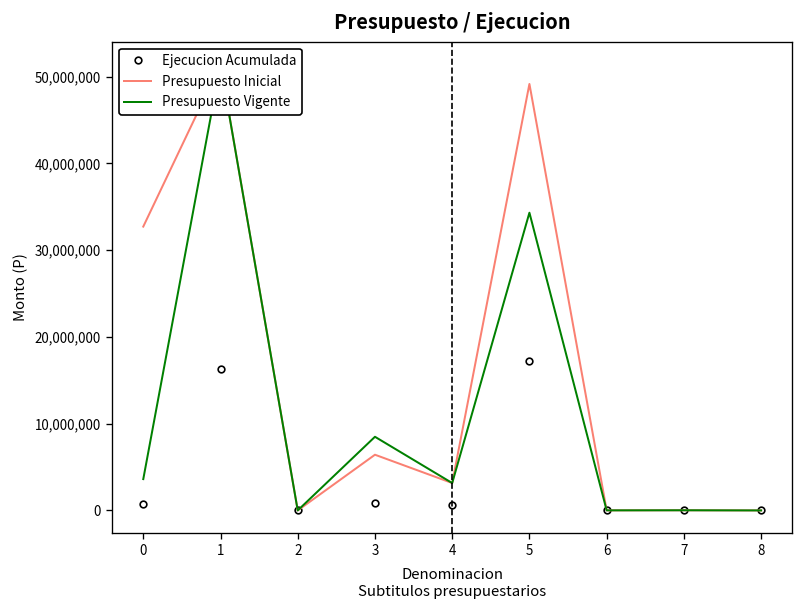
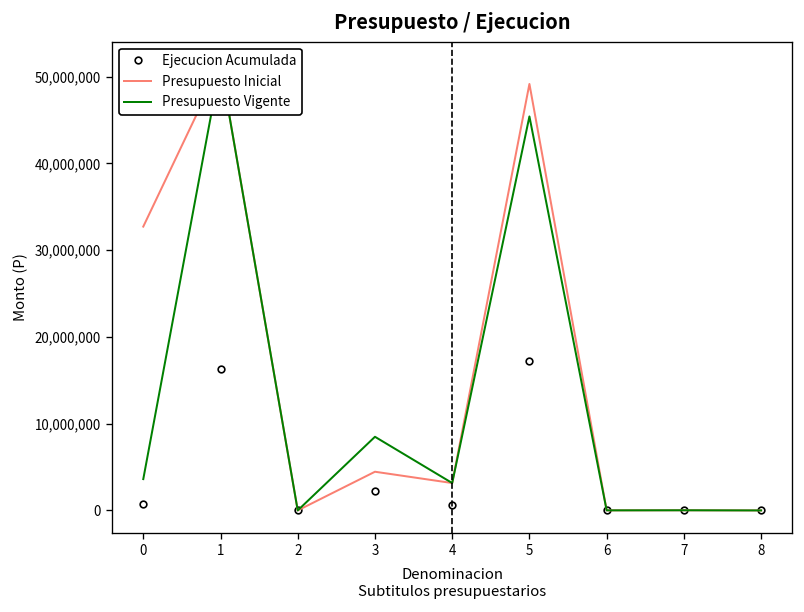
Ejecucion Acumulada, 3: 1,000,000 -> 2,000,000
Presupuesto Inicial, 3: 6,000,000 -> 4,000,000
Presupuesto Vigente, 5: 34,000,000 -> 45,000,000
